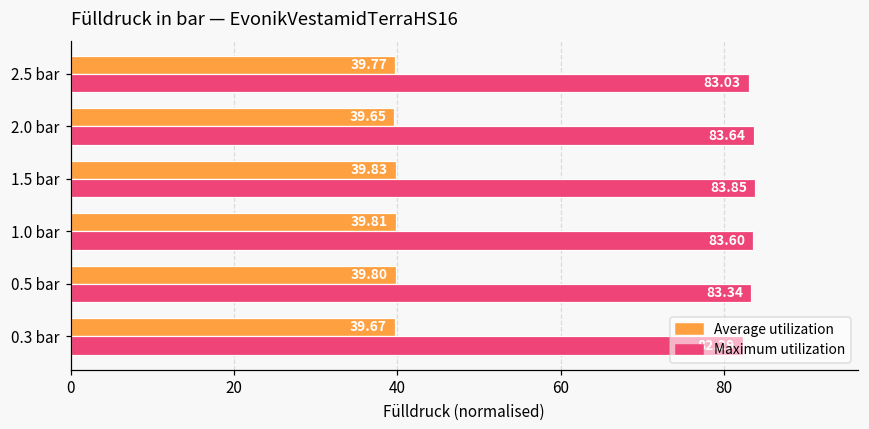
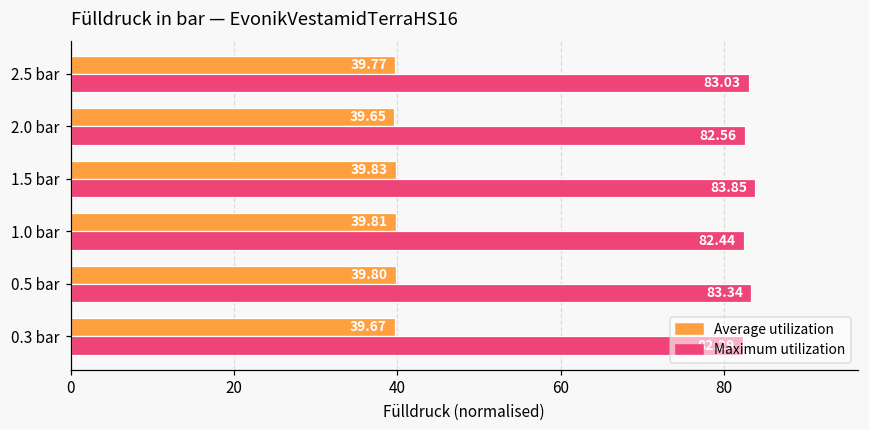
Maximum utilization, 2.0 bar: 83.64 -> 82.56
Maximum utilization, 1.0 bar: 83.60 -> 82.44
